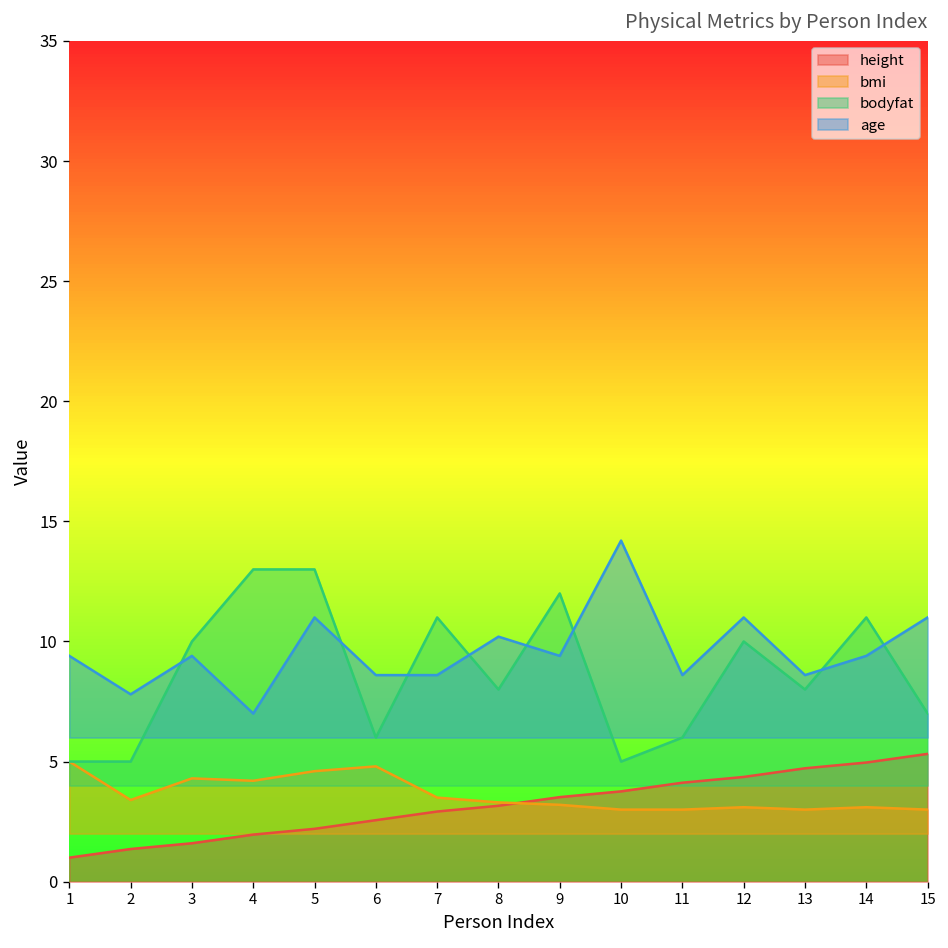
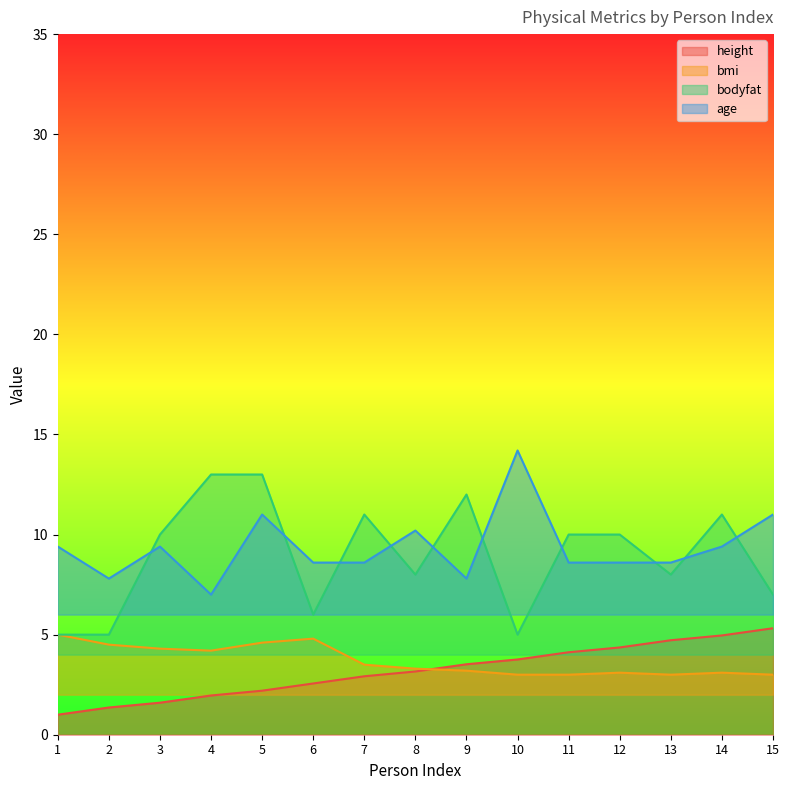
bmi, 2: 3.4 -> 4.5
age, 9: 9.4 -> 7.8
bodyfat, 11: 6.0 -> 10.0
age, 12: 11.0 -> 8.6
